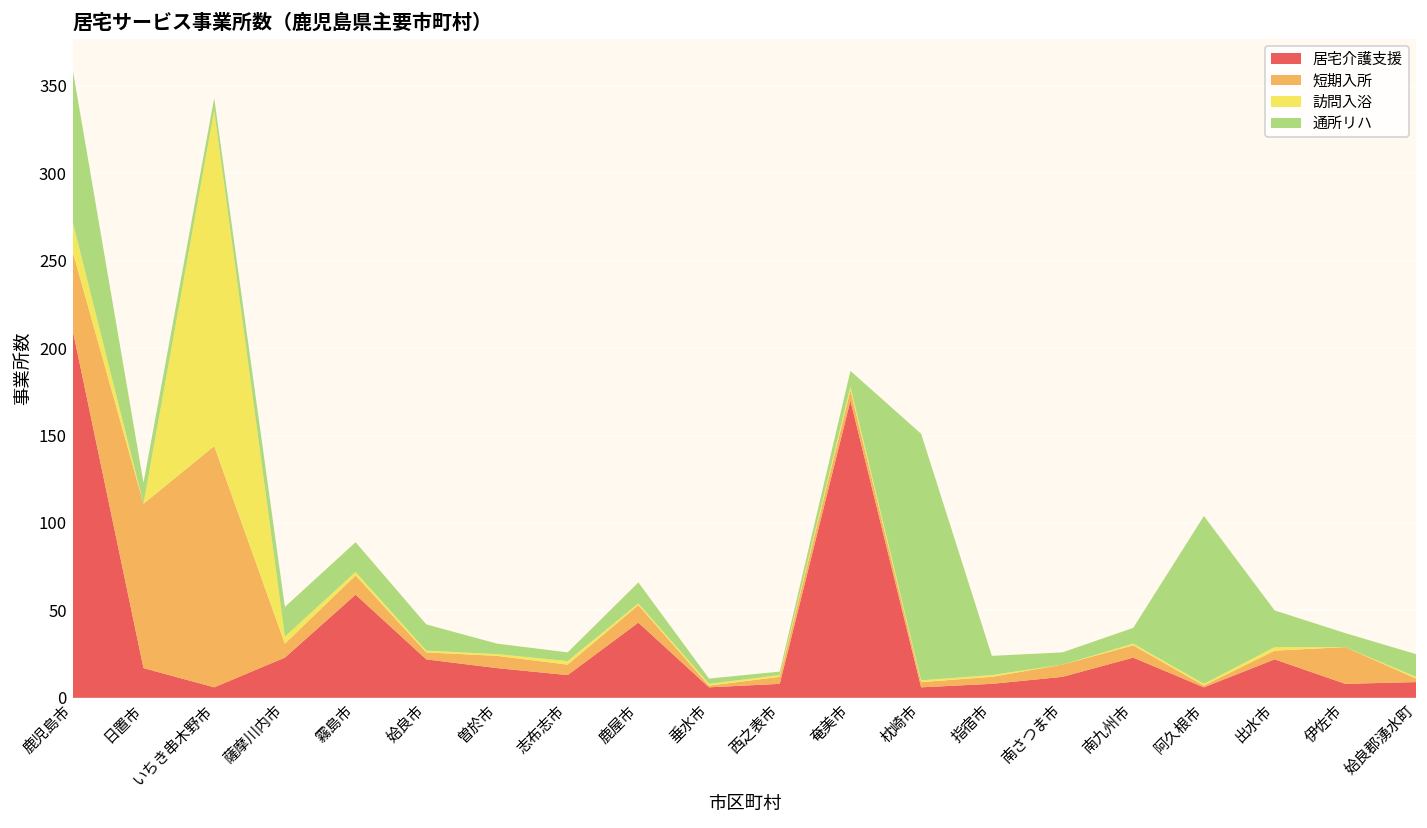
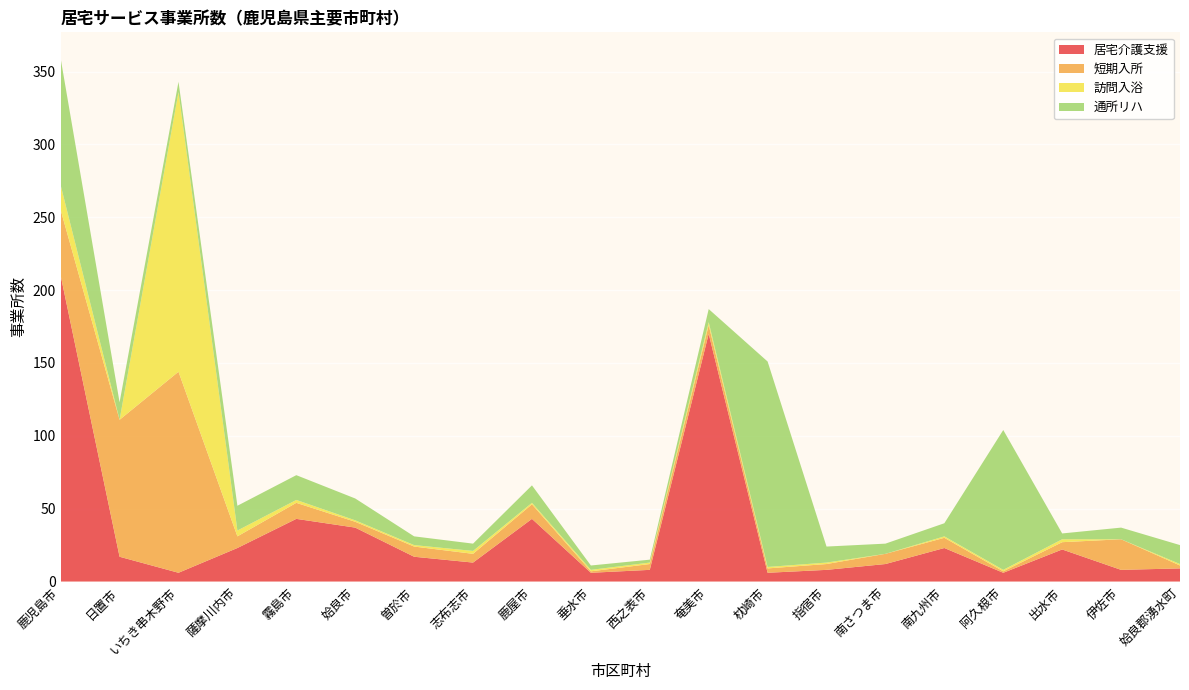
居宅介護支援, 霧島市: 59 -> 43
居宅介護支援, 姶良市: 22 -> 37
通所リハ, 出水市: 21 -> 4
